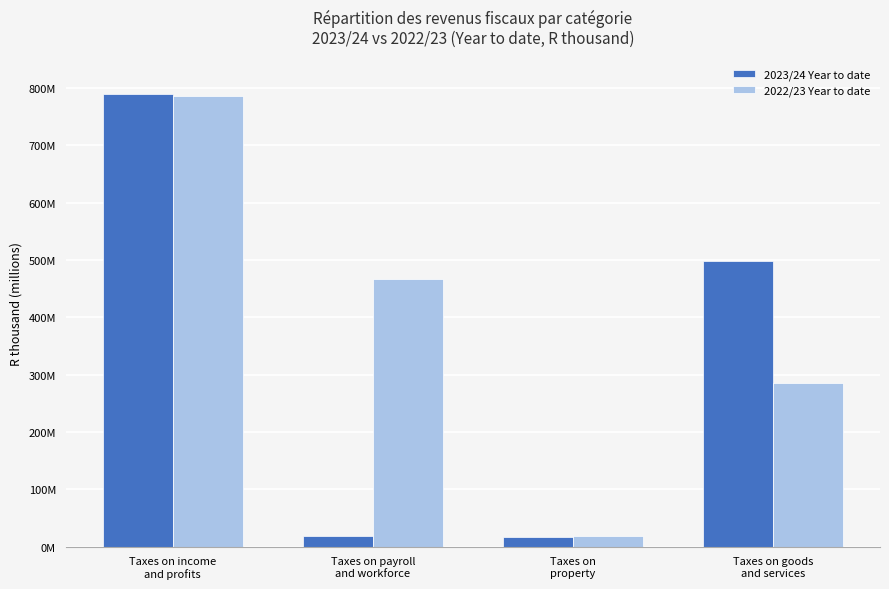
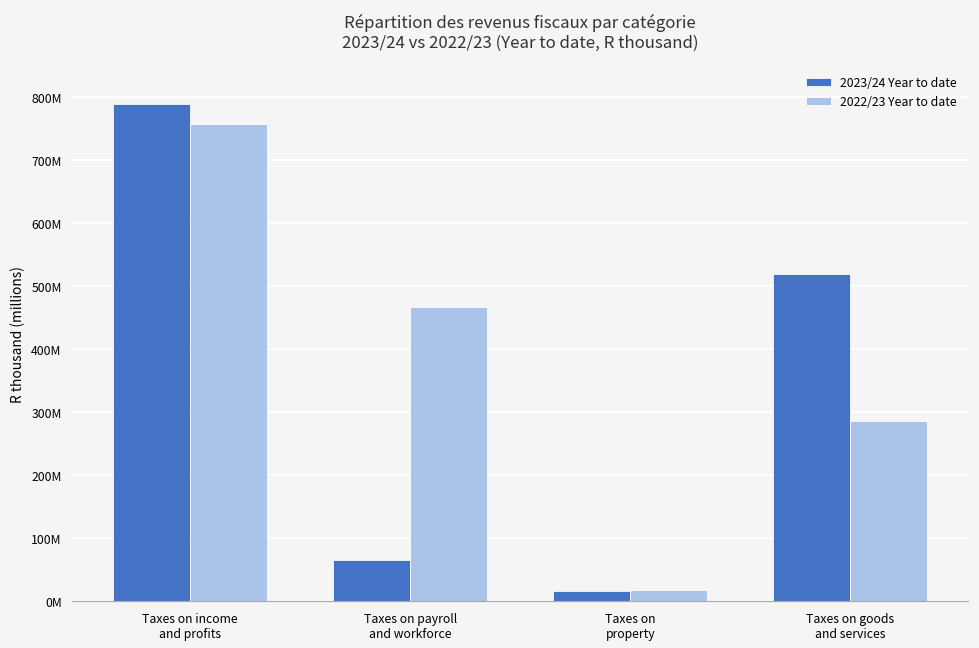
2022/23 Year to date, Taxes on income and profits: 790000000 -> 760000000
2023/24 Year to date, Taxes on payroll and workforce: 20000000 -> 70000000
2023/24 Year to date, Taxes on goods and services: 500000000 -> 520000000
